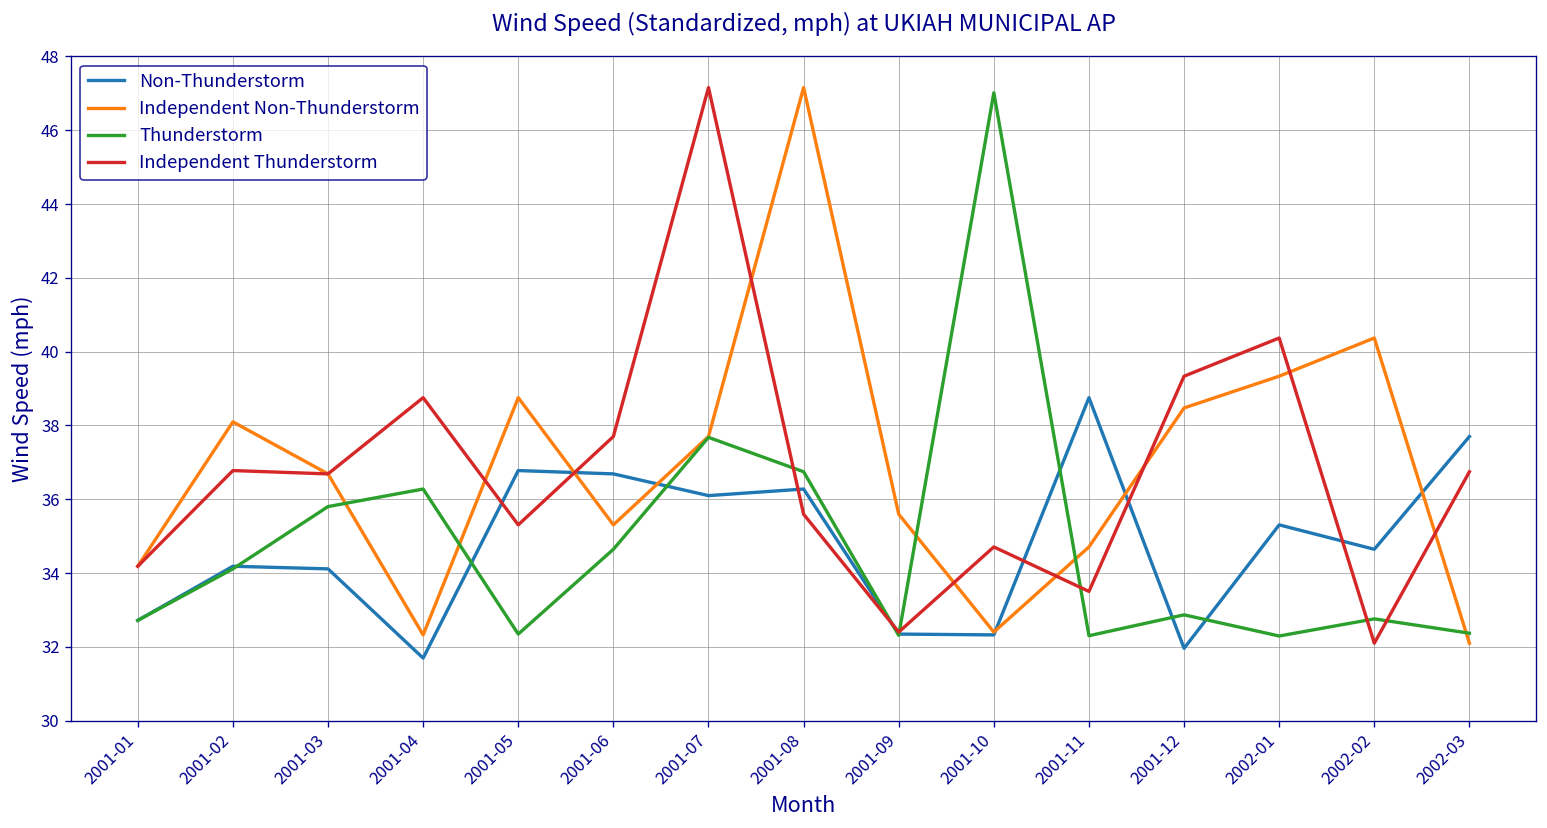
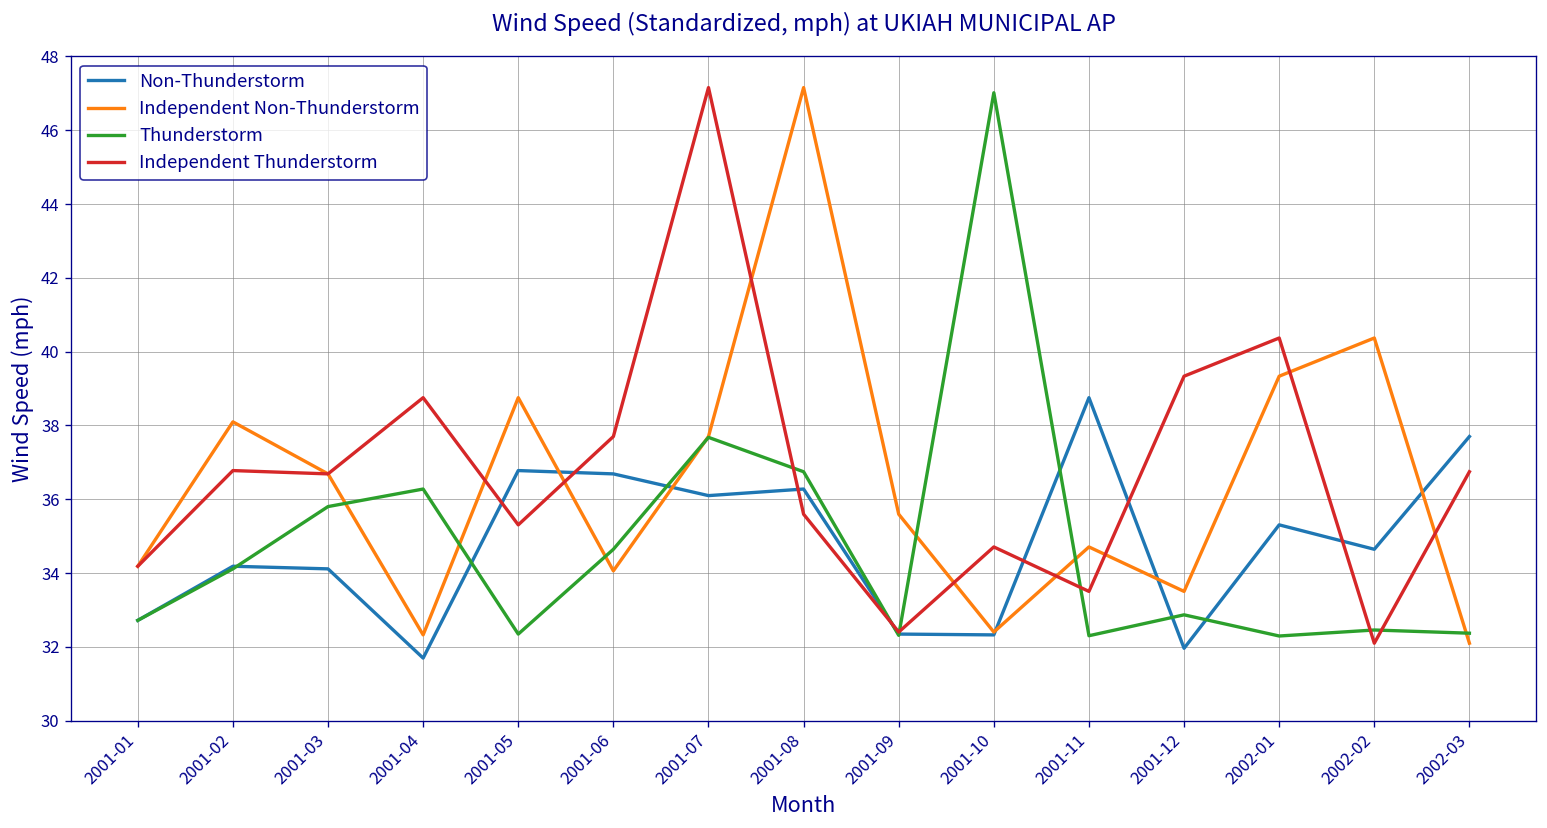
Independent Non-Thunderstorm, 2001-06: 35.3 -> 34.1
Independent Non-Thunderstorm, 2001-12: 38.5 -> 33.5
Thunderstorm, 2002-02: 32.8 -> 32.5
